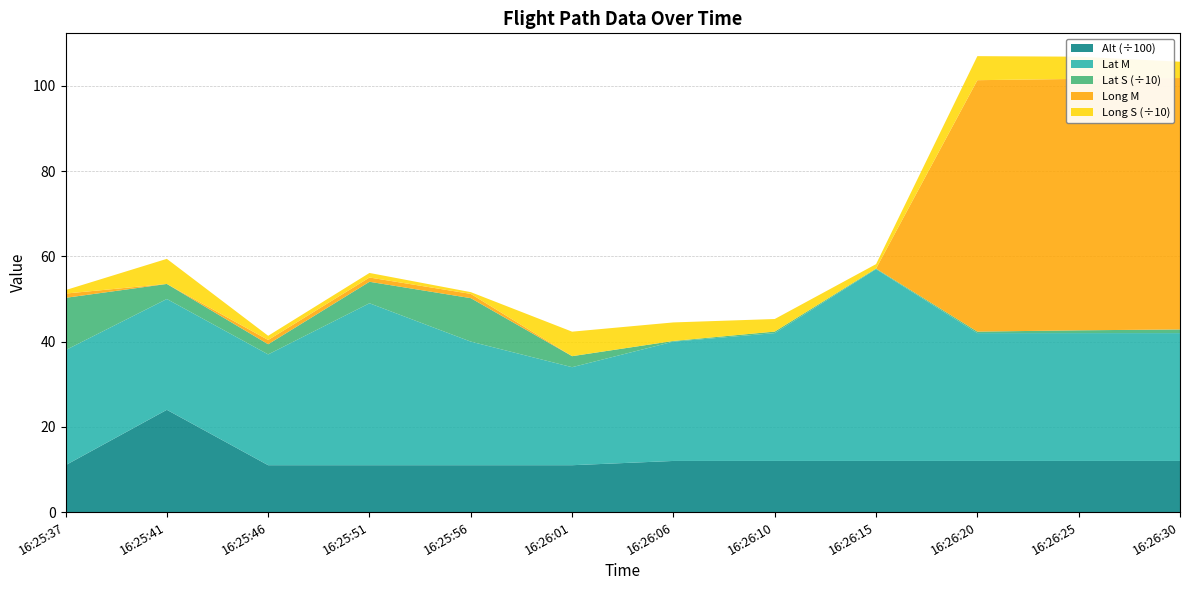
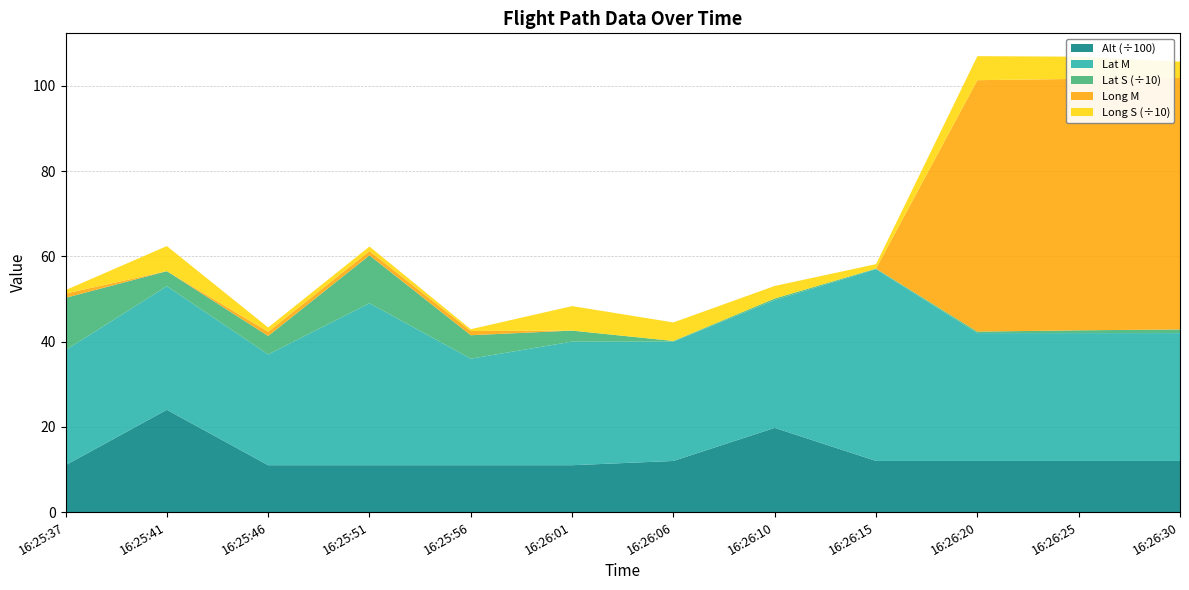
Lat M, 16:25:41: 26 -> 29
Lat S (÷10), 16:25:46: 2 -> 4
Lat S (÷10), 16:25:51: 5 -> 11
Lat M, 16:25:56: 29 -> 25
Lat S (÷10), 16:25:56: 10 -> 6
Lat M, 16:26:01: 23 -> 29
Alt (÷100), 16:26:10: 12 -> 20
